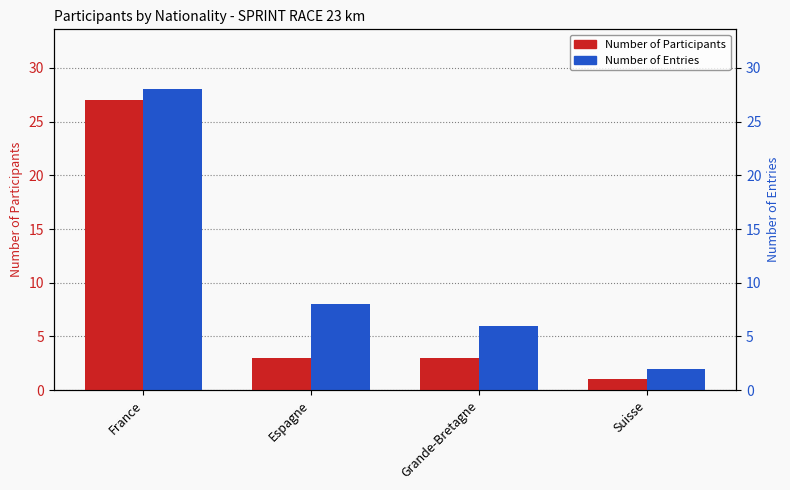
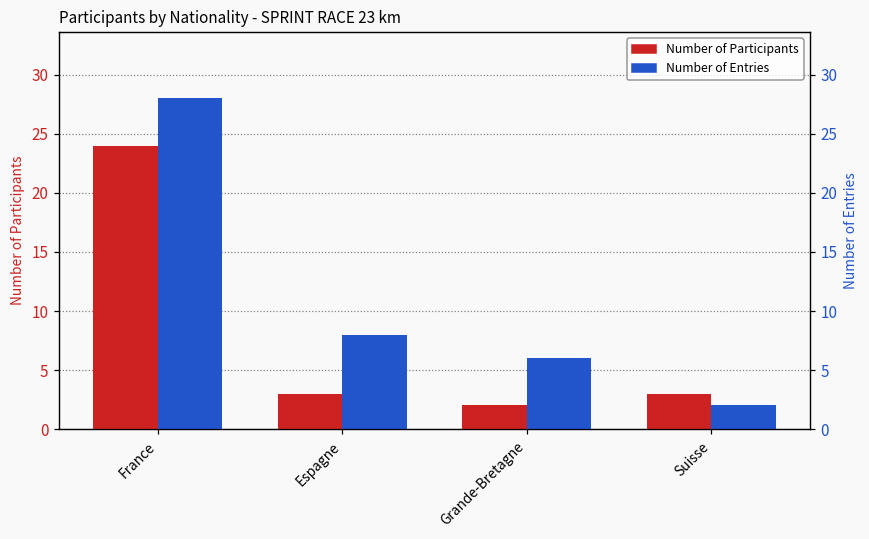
Number of Participants, France: 27 -> 24
Number of Participants, Grande-Bretagne: 3 -> 2
Number of Participants, Suisse: 1 -> 3
